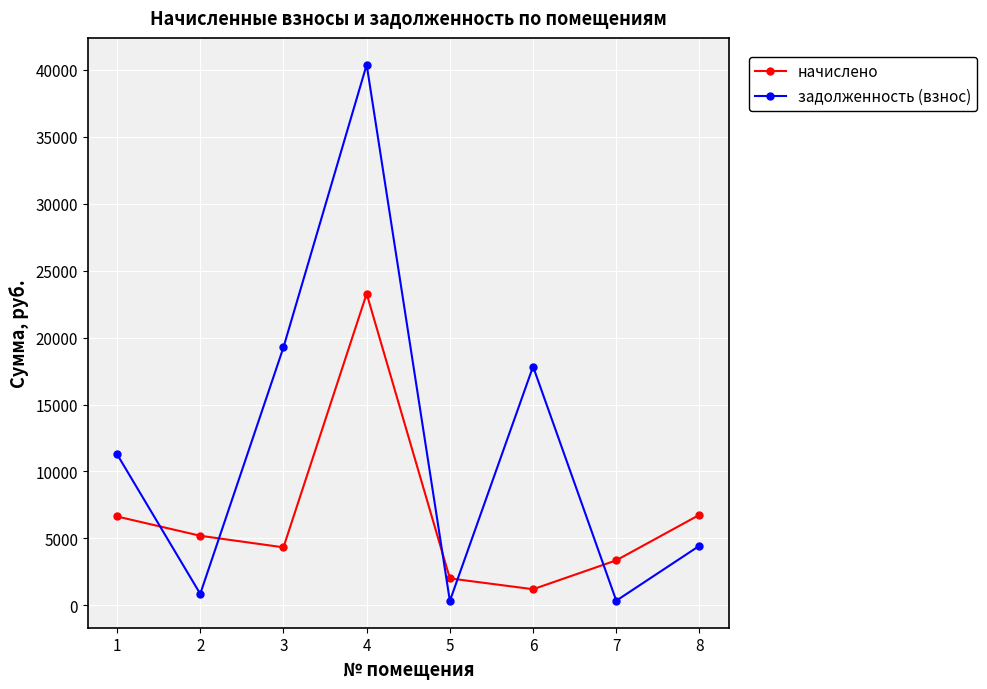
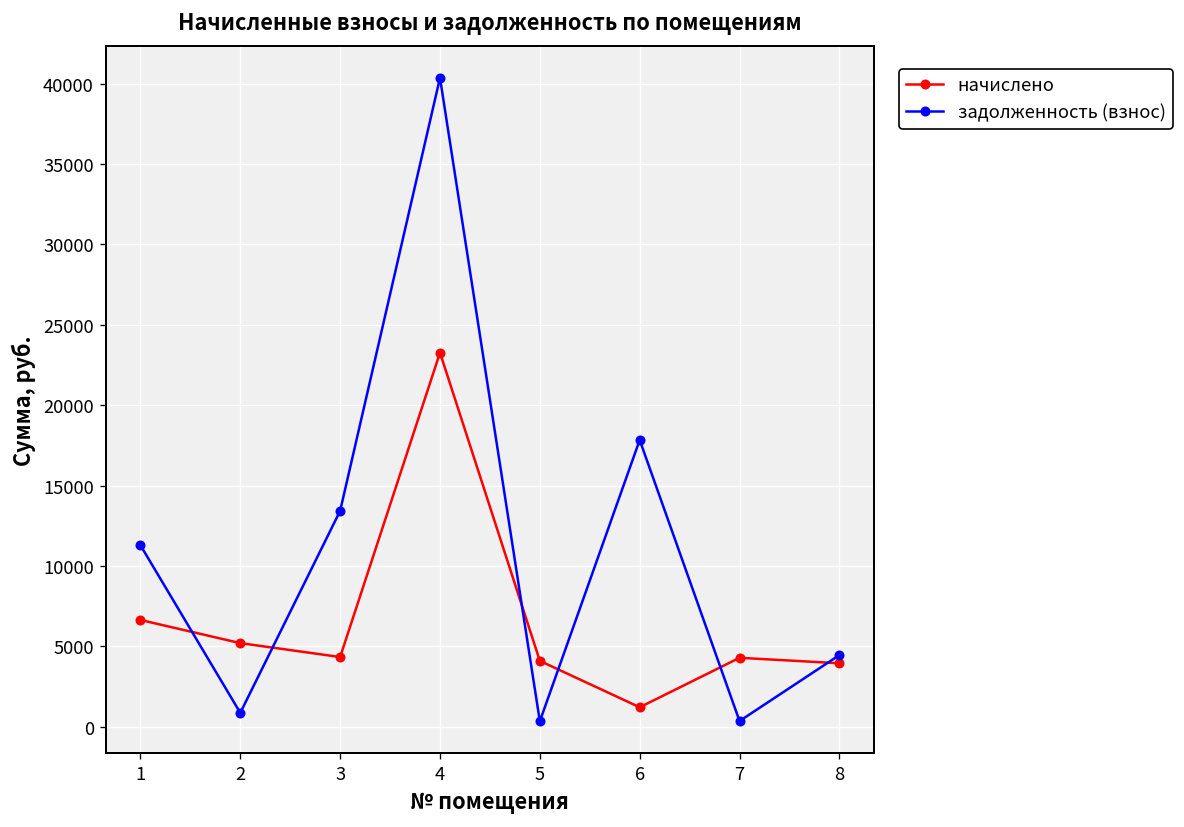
задолженность (взнос), 3: 19300 -> 13400
начислено, 5: 2000 -> 4100
начислено, 7: 3400 -> 4300
начислено, 8: 6800 -> 4000
